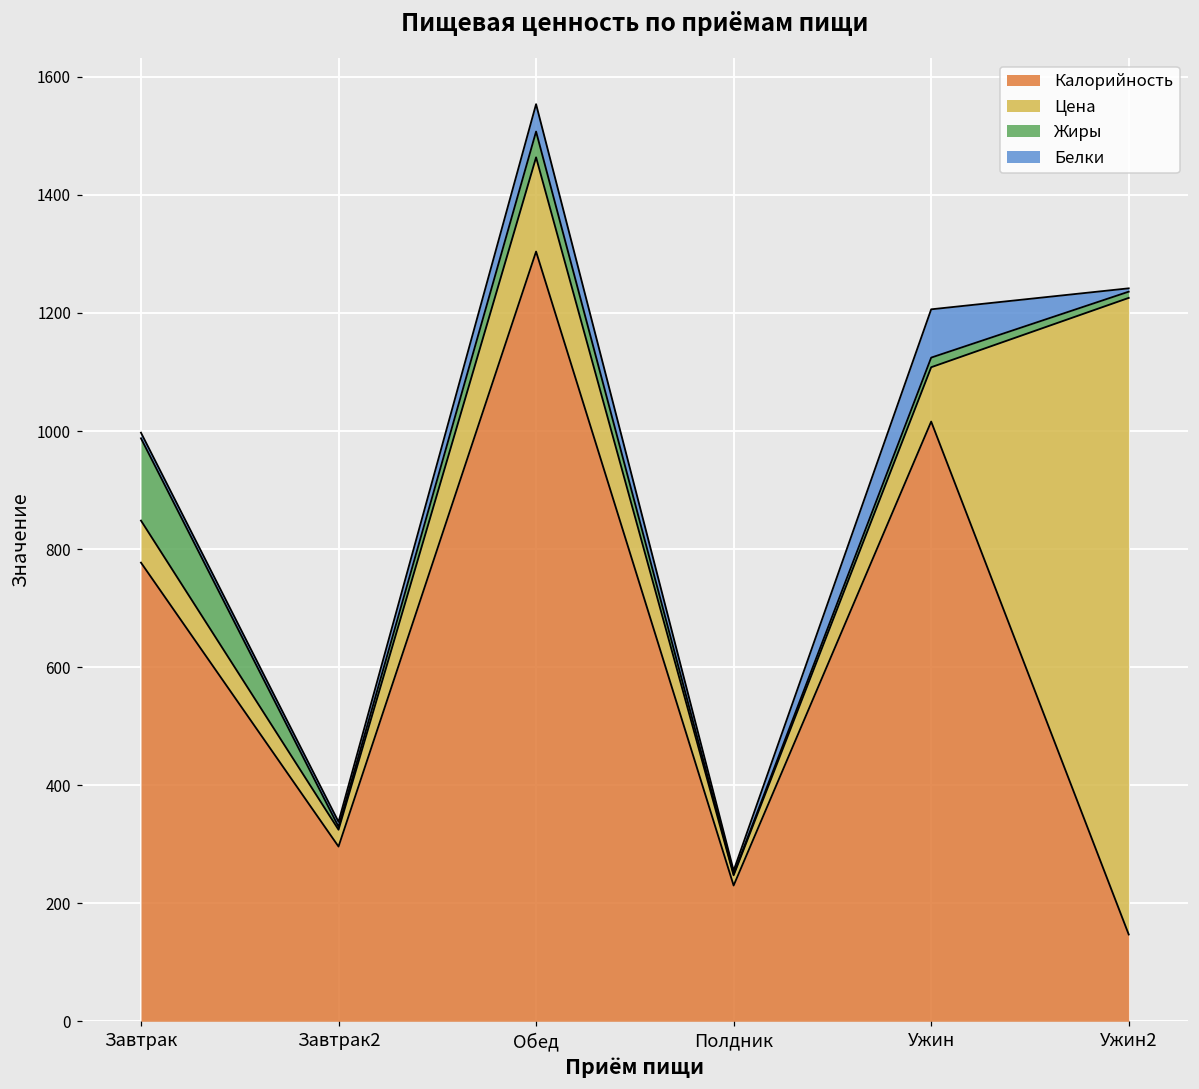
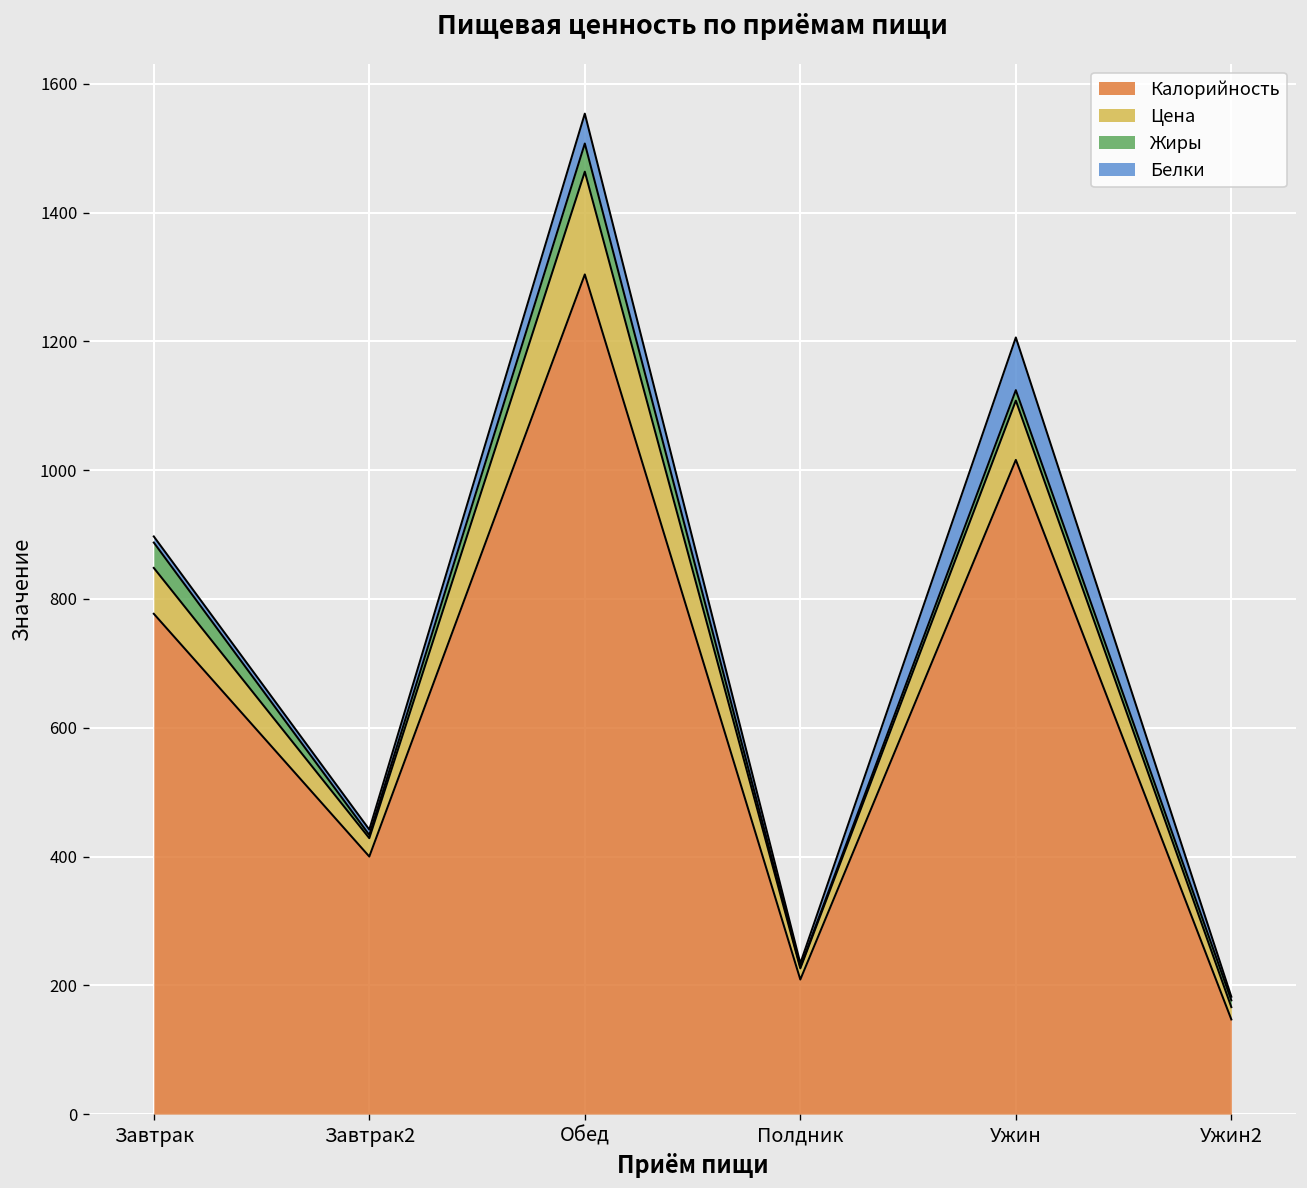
Жиры, Завтрак: 140 -> 40
Калорийность, Завтрак2: 300 -> 400
Калорийность, Полдник: 230 -> 210
Цена, Ужин2: 1080 -> 20
